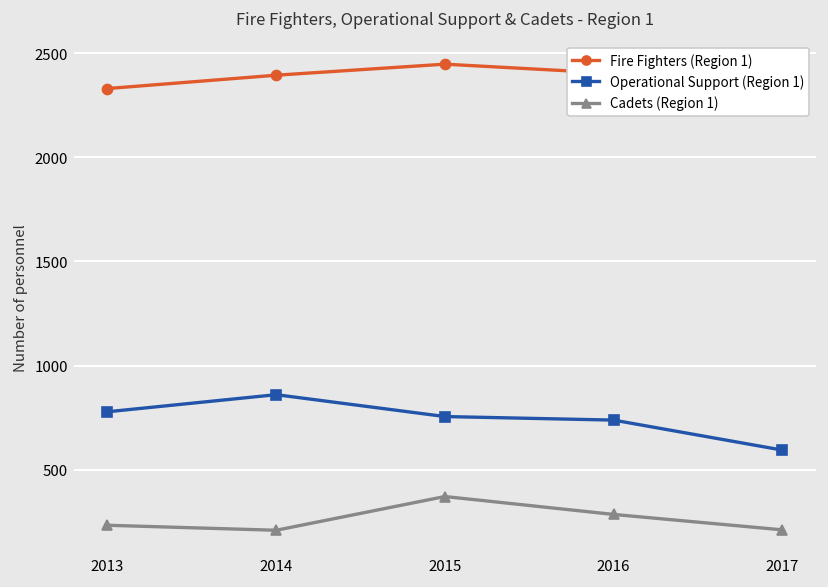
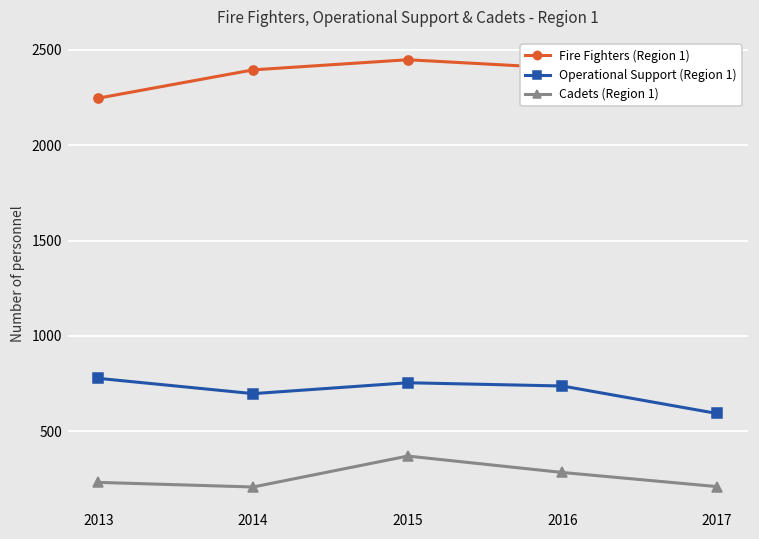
Fire Fighters (Region 1), 2013: 2330 -> 2250
Operational Support (Region 1), 2014: 860 -> 700
